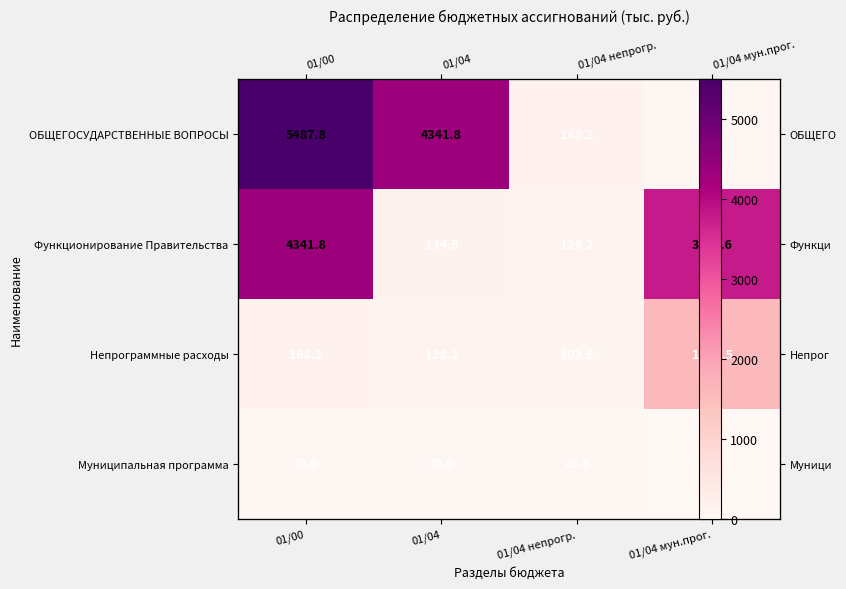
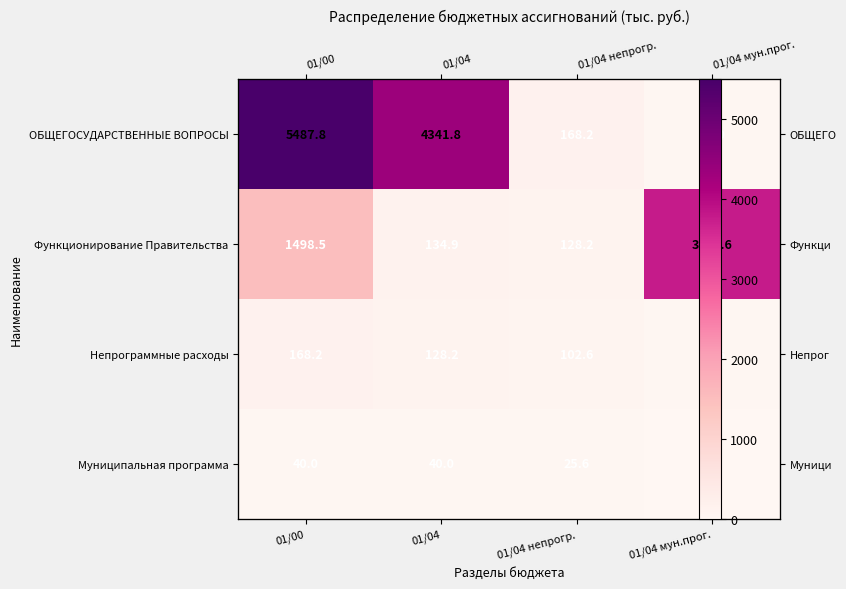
Функционирование Правительства, 01/00: 4341.8 -> 1498.5
Непрограммные расходы, 01/04 мун.прог.: 1585.5 -> 25.6
